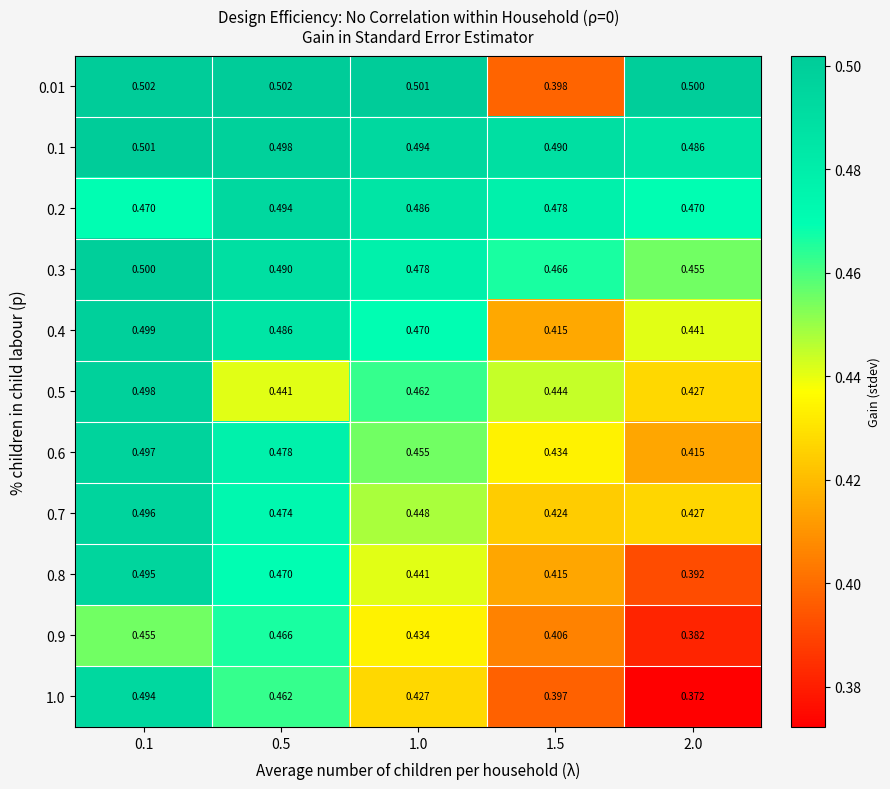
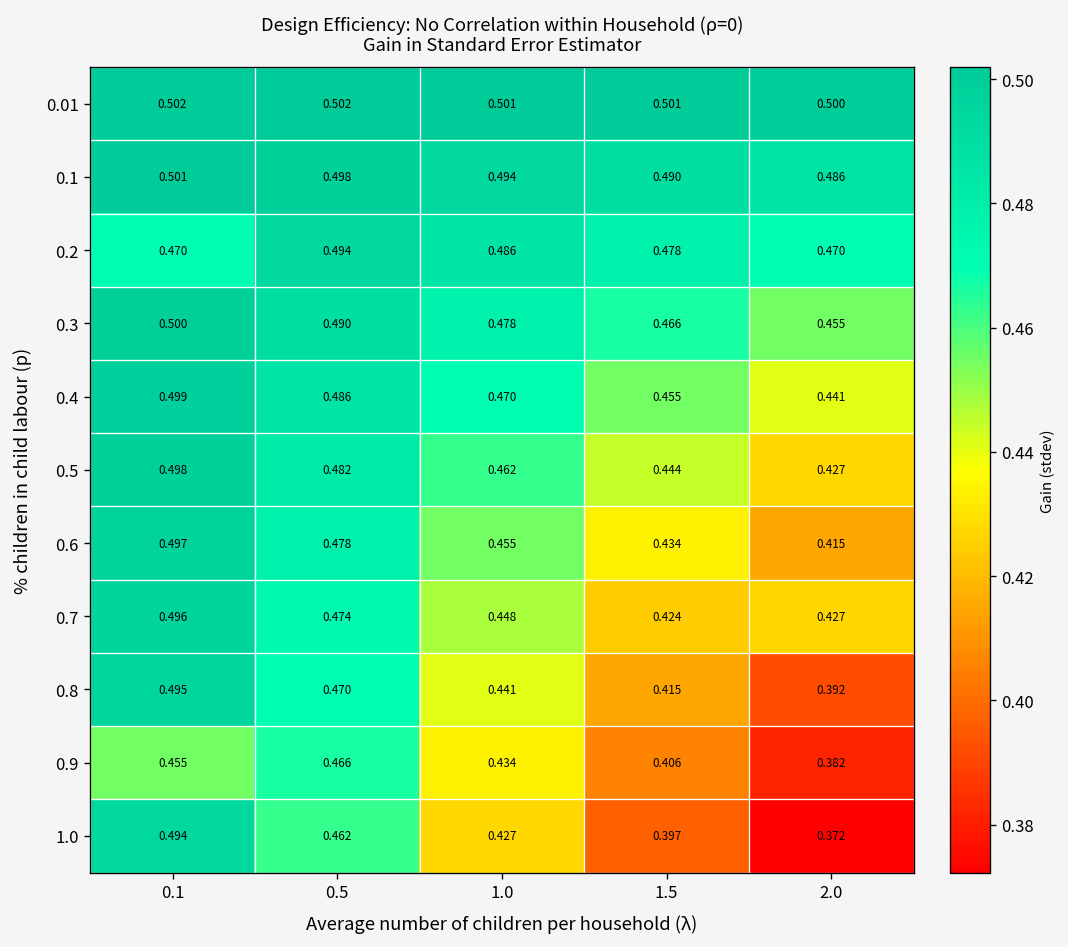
0.01, 1.5: 0.398 -> 0.501
0.4, 1.5: 0.415 -> 0.455
0.5, 0.5: 0.441 -> 0.482
